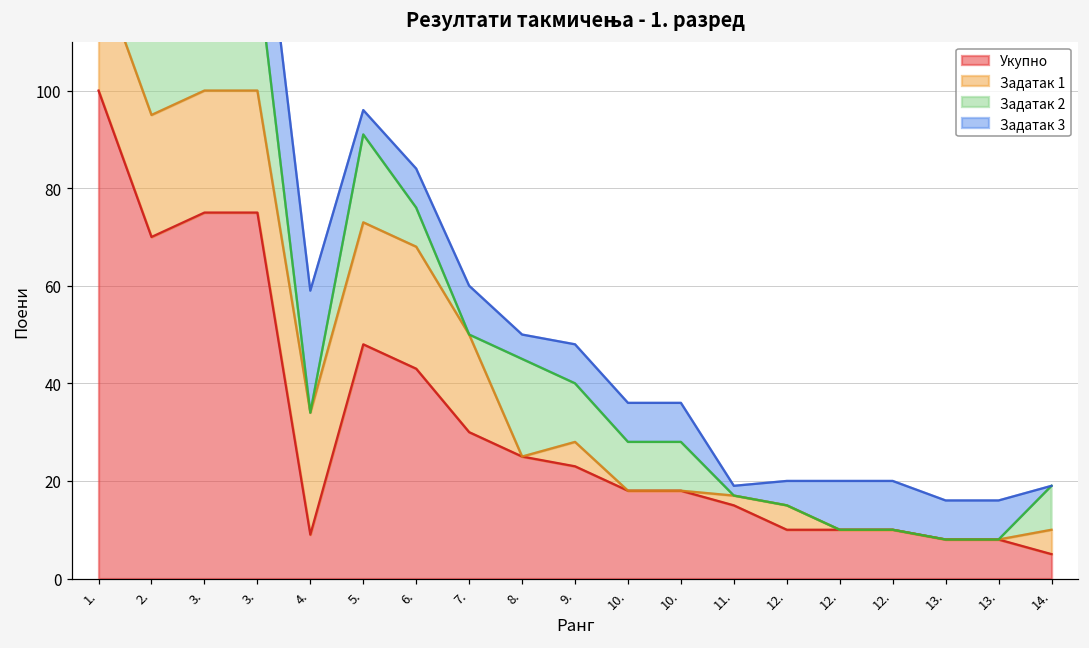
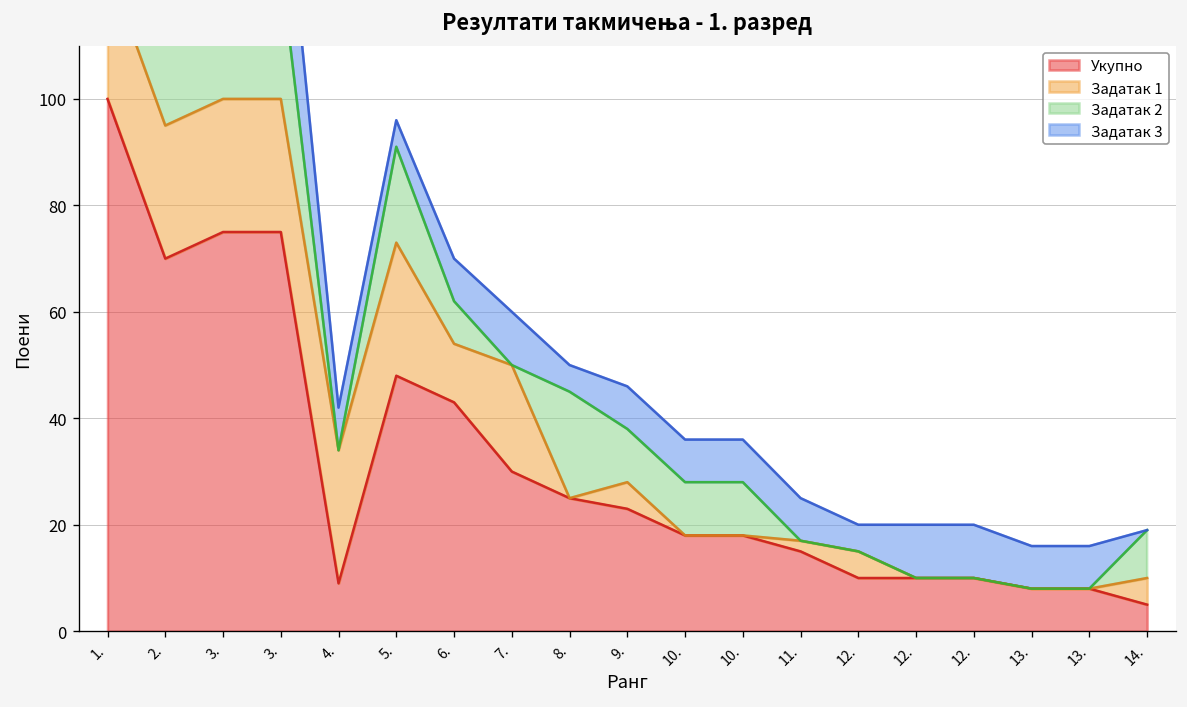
Задатак 3, 4.: 25 -> 8
Задатак 1, 6.: 25 -> 11
Задатак 2, 9.: 12 -> 10
Задатак 3, 11.: 2 -> 8
